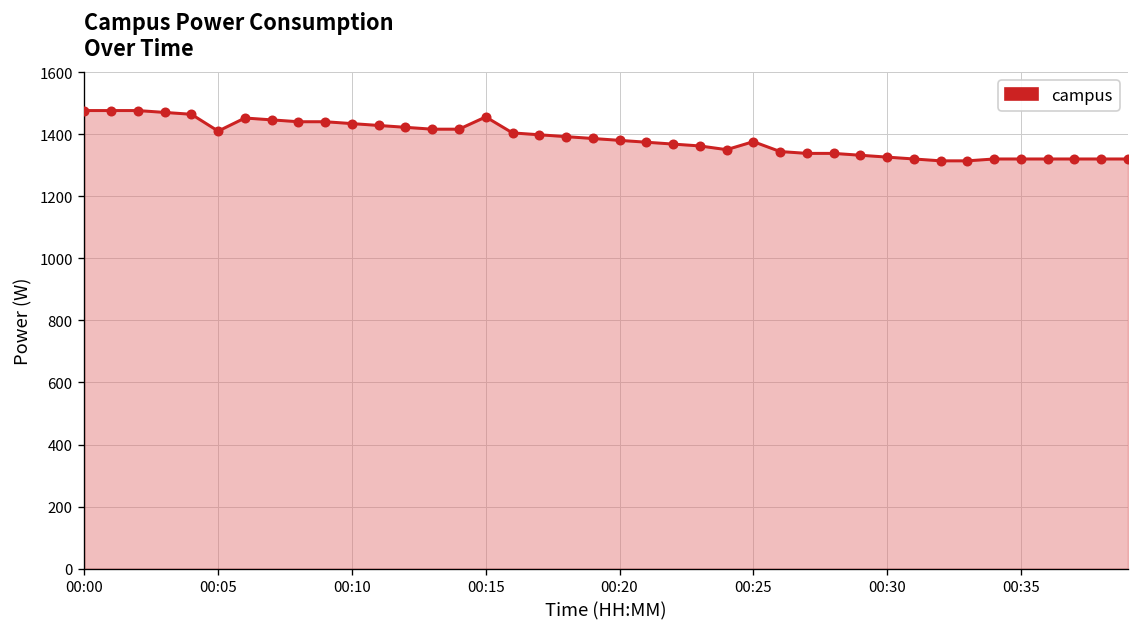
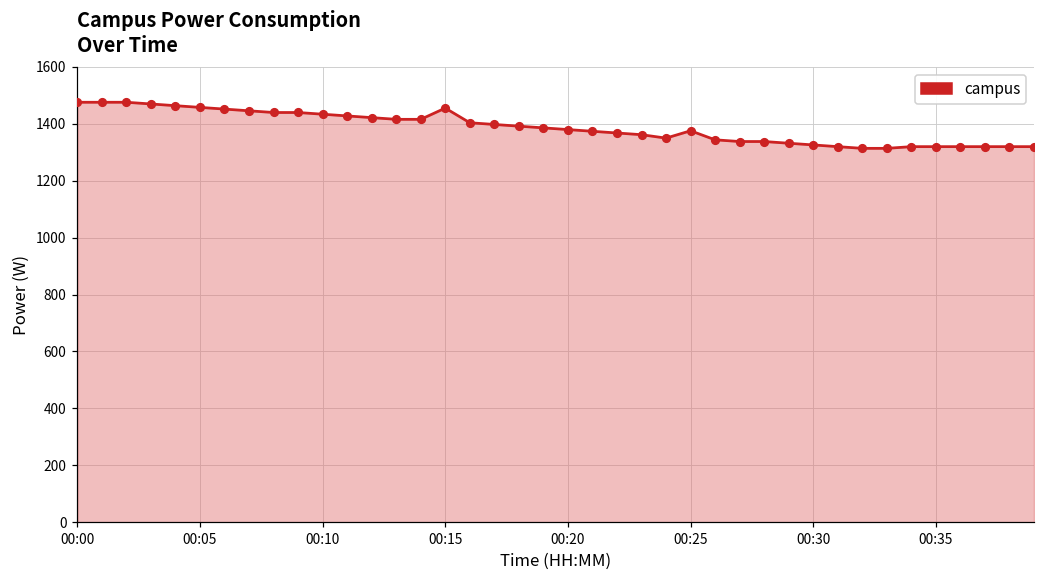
00:05: 1410 -> 1460
